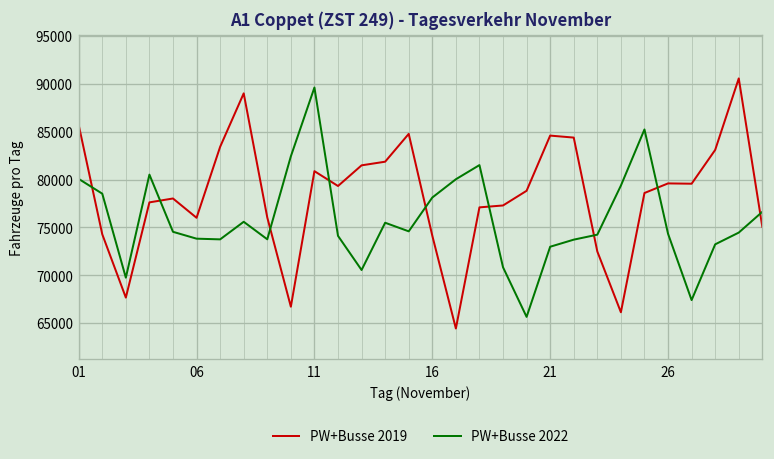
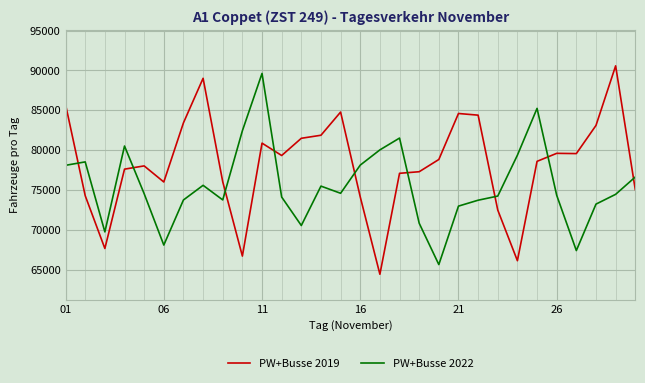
PW+Busse 2022, 01: 80000 -> 78000
PW+Busse 2022, 06: 74000 -> 68000
